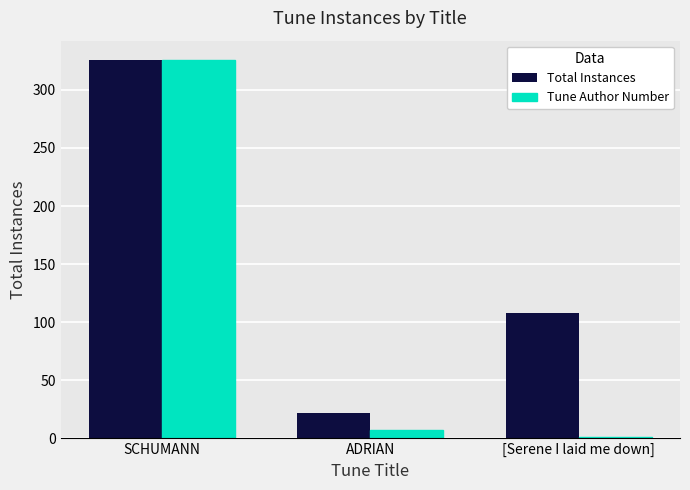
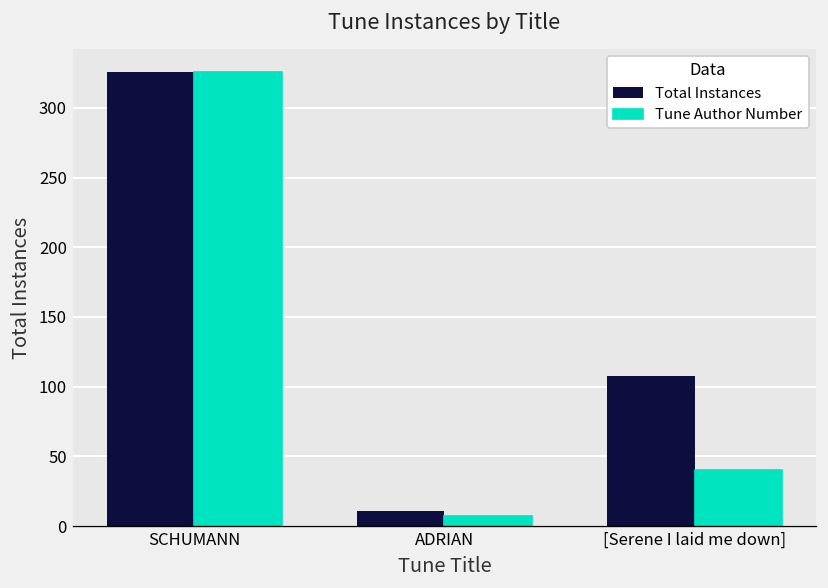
Total Instances, ADRIAN: 22 -> 11
Tune Author Number, [Serene I laid me down]: 1 -> 40
